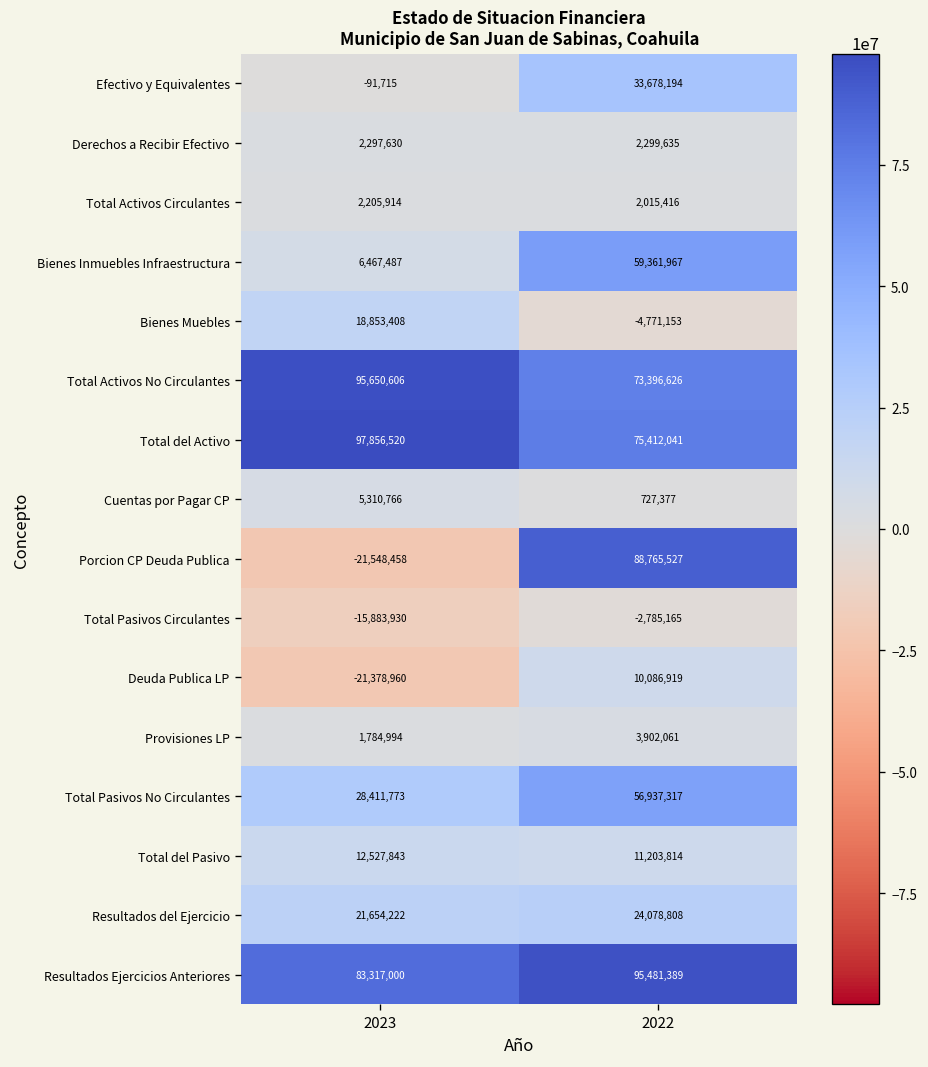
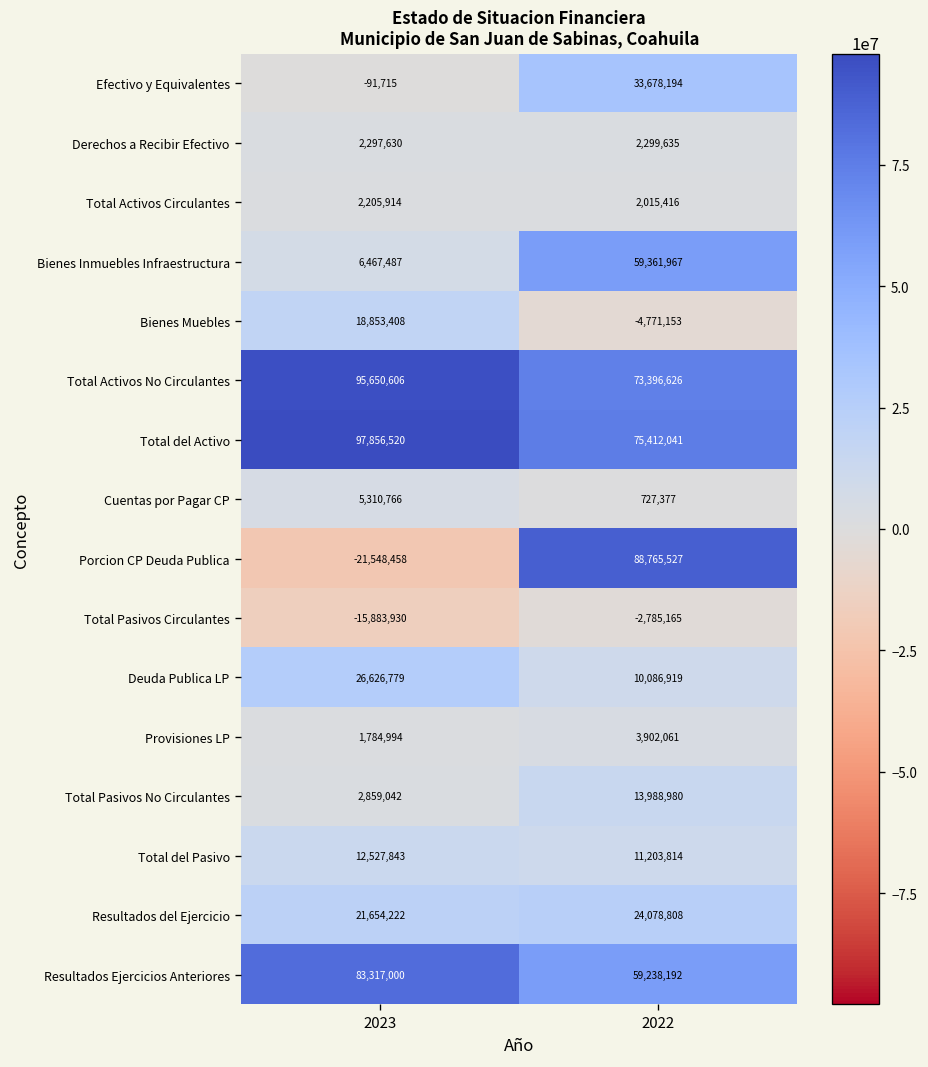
Deuda Publica LP, 2023: -21,378,960 -> 26,626,779
Total Pasivos No Circulantes, 2023: 28,411,773 -> 2,859,042
Total Pasivos No Circulantes, 2022: 56,937,317 -> 13,988,980
Resultados Ejercicios Anteriores, 2022: 95,481,389 -> 59,238,192
